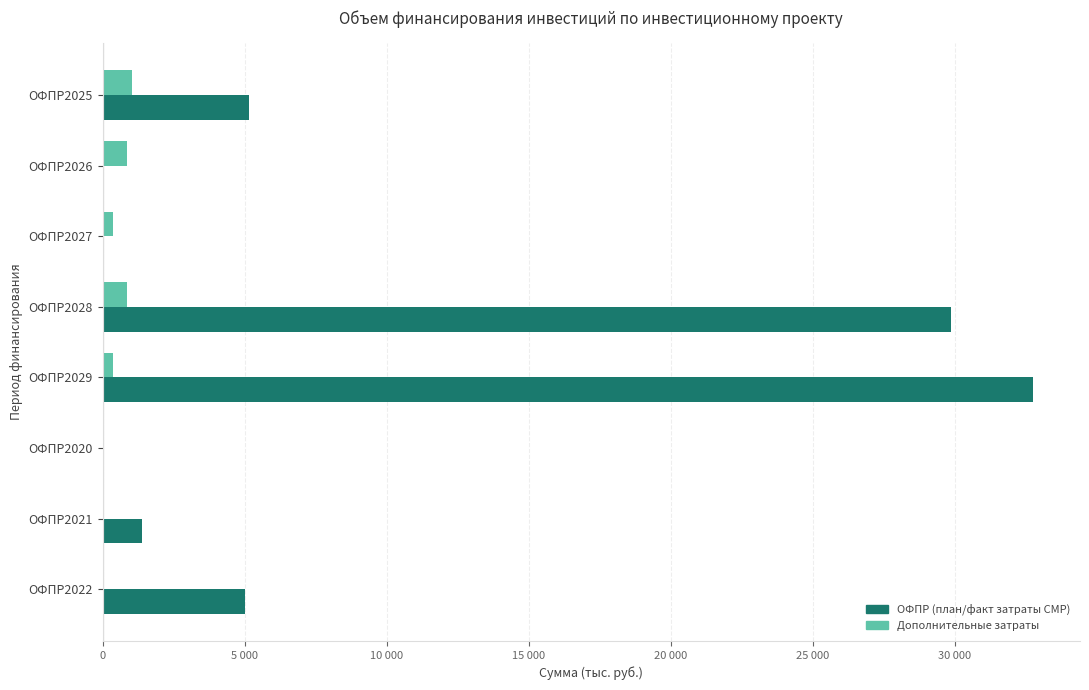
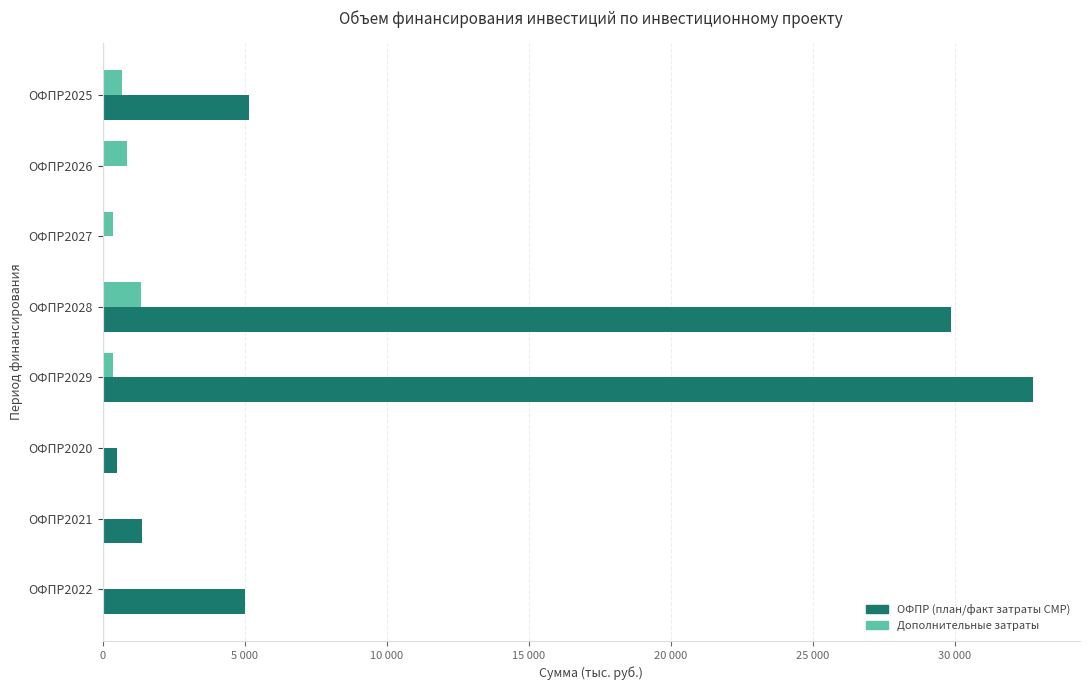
Дополнительные затраты, ОФПР2025: 1000 -> 700
Дополнительные затраты, ОФПР2028: 900 -> 1300
ОФПР (план/факт затраты СМР), ОФПР2020: 0 -> 500
